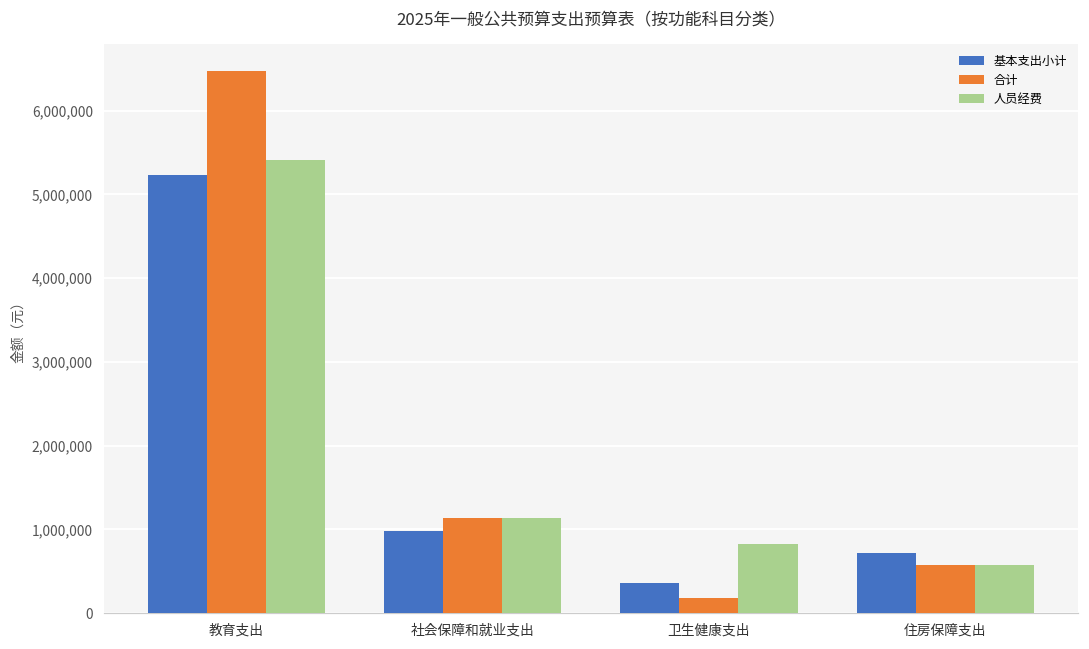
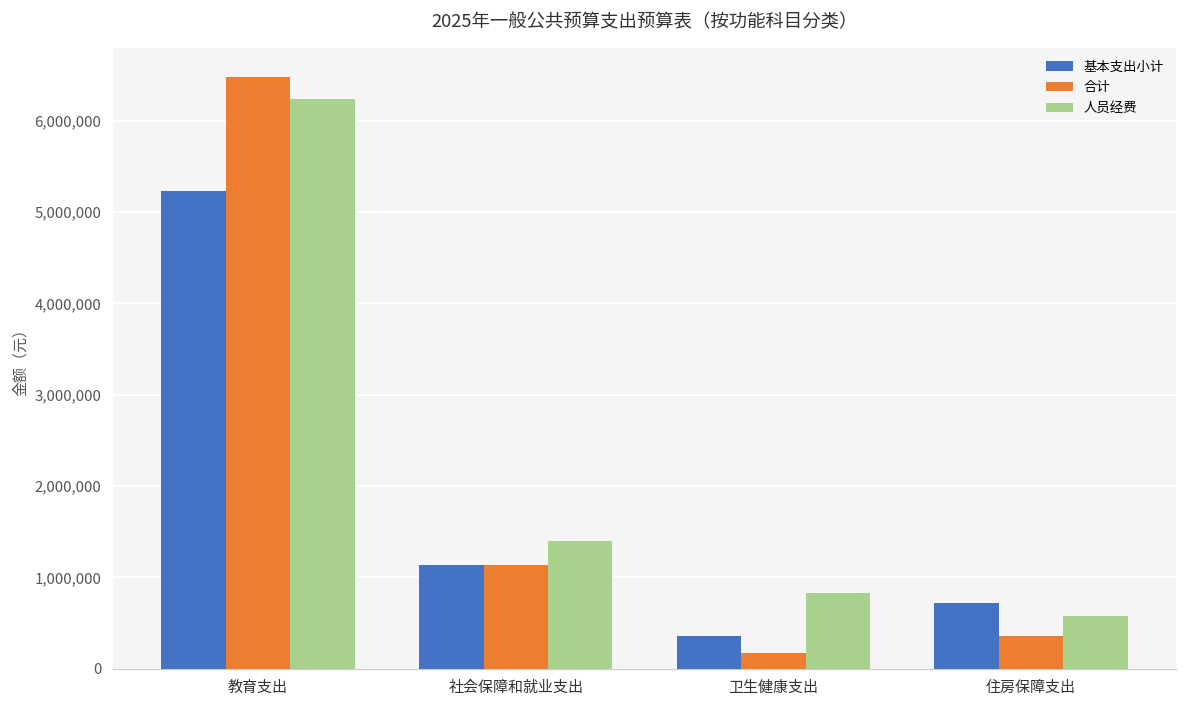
人员经费, 教育支出: 5,400,000 -> 6,200,000
基本支出小计, 社会保障和就业支出: 1,000,000 -> 1,100,000
人员经费, 社会保障和就业支出: 1,100,000 -> 1,400,000
合计, 住房保障支出: 600,000 -> 400,000
